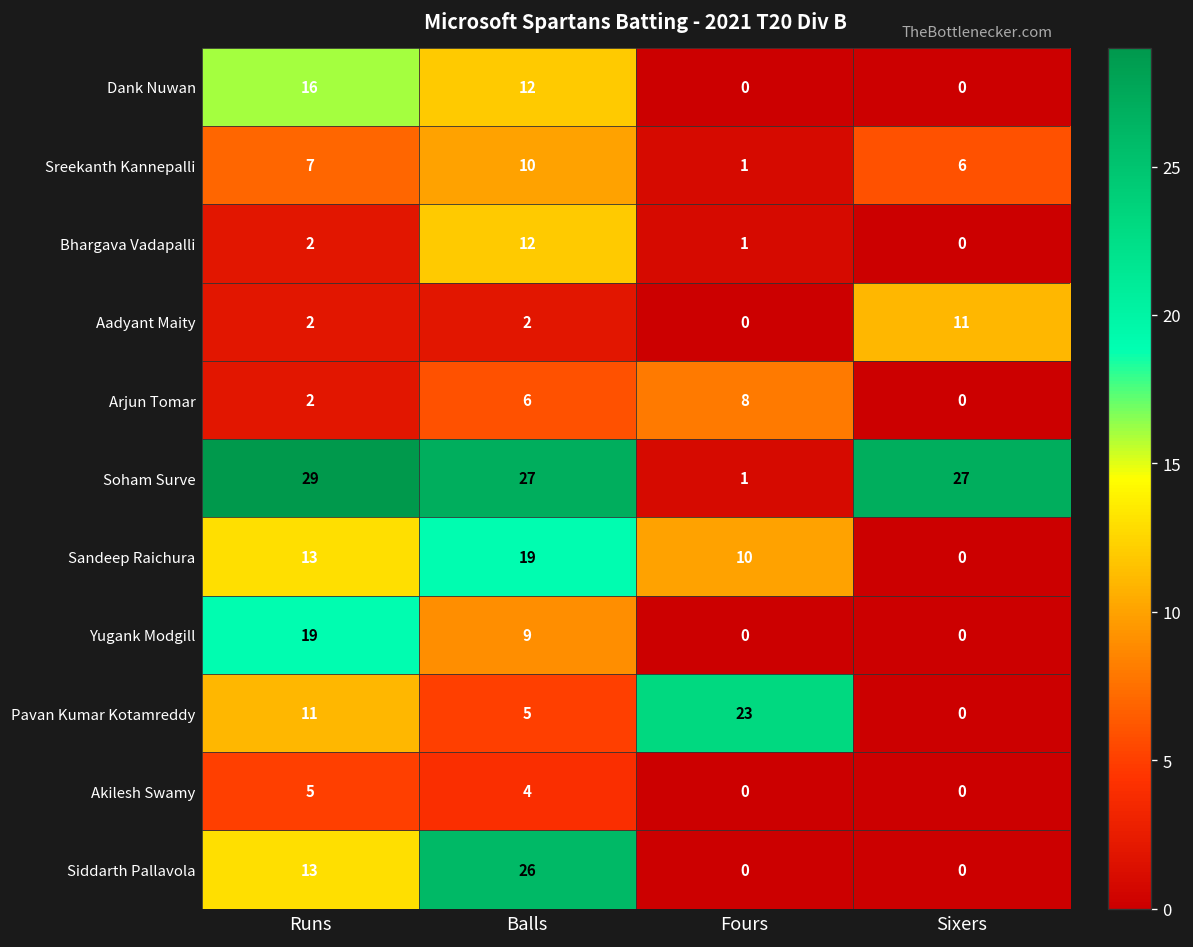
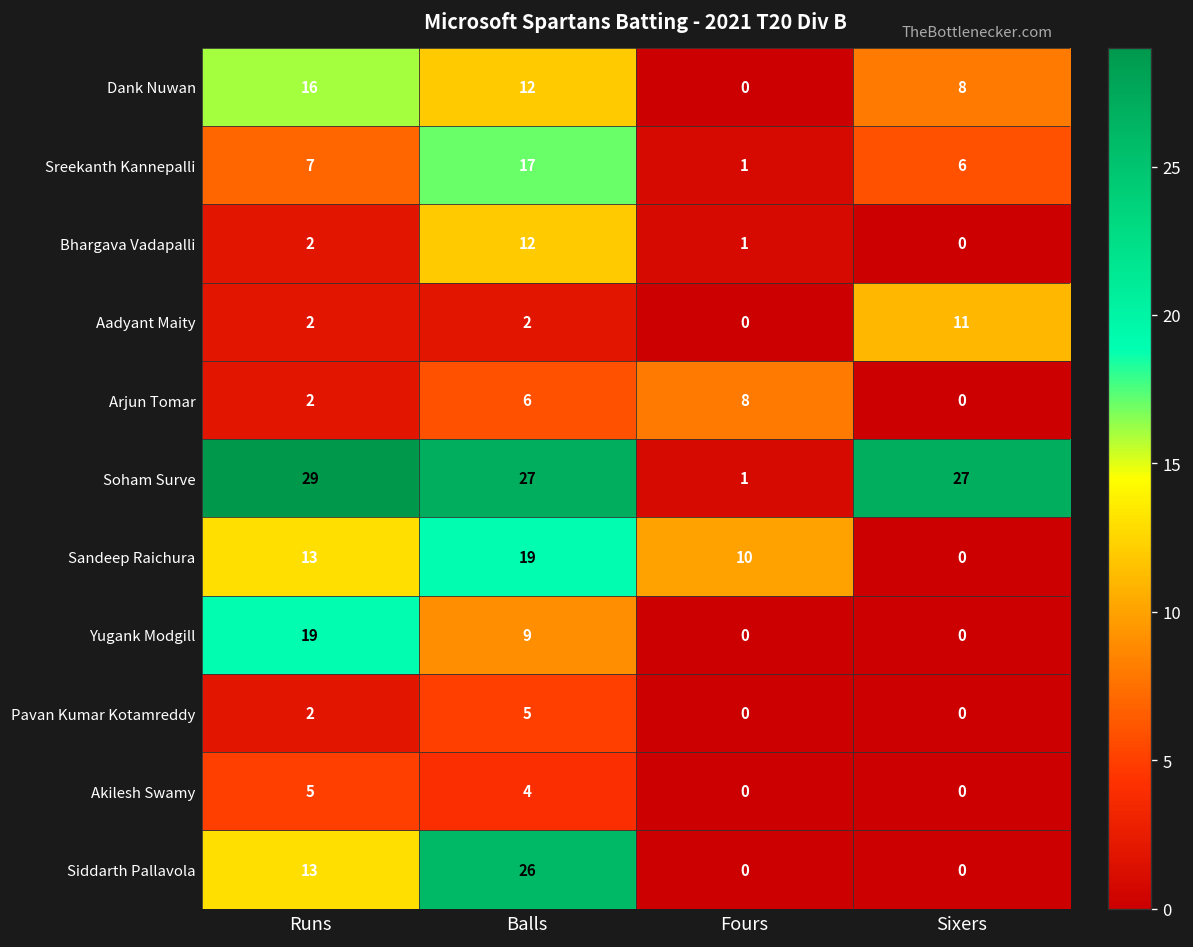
Dank Nuwan, Sixers: 0 -> 8
Sreekanth Kannepalli, Balls: 10 -> 17
Pavan Kumar Kotamreddy, Runs: 11 -> 2
Pavan Kumar Kotamreddy, Fours: 23 -> 0
